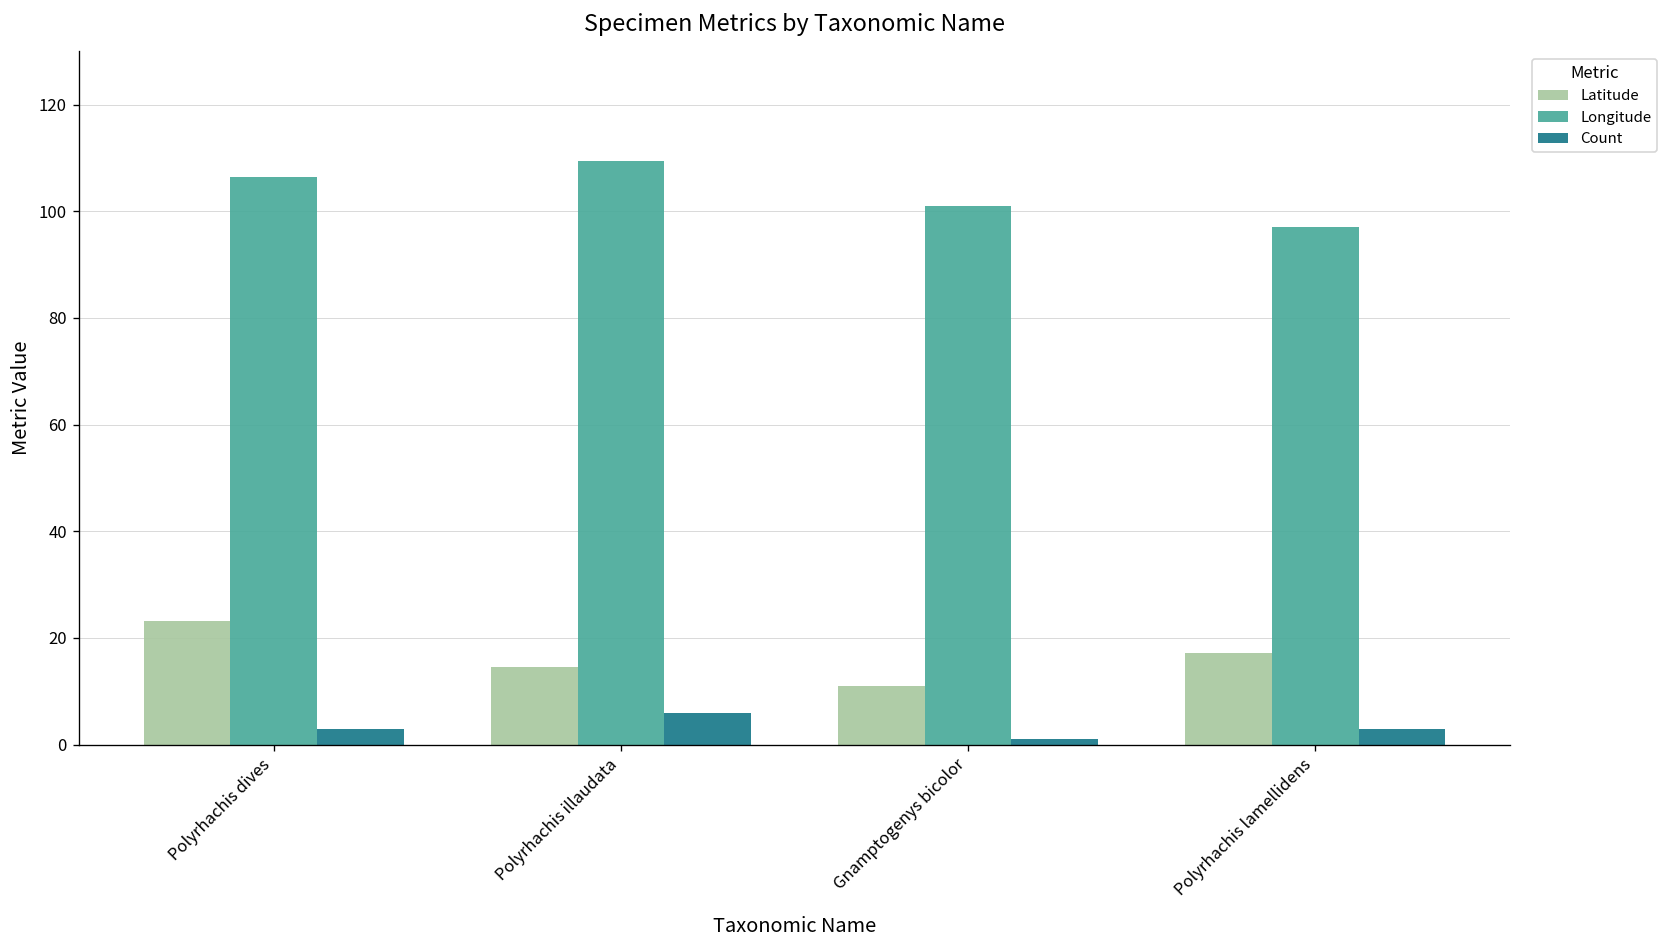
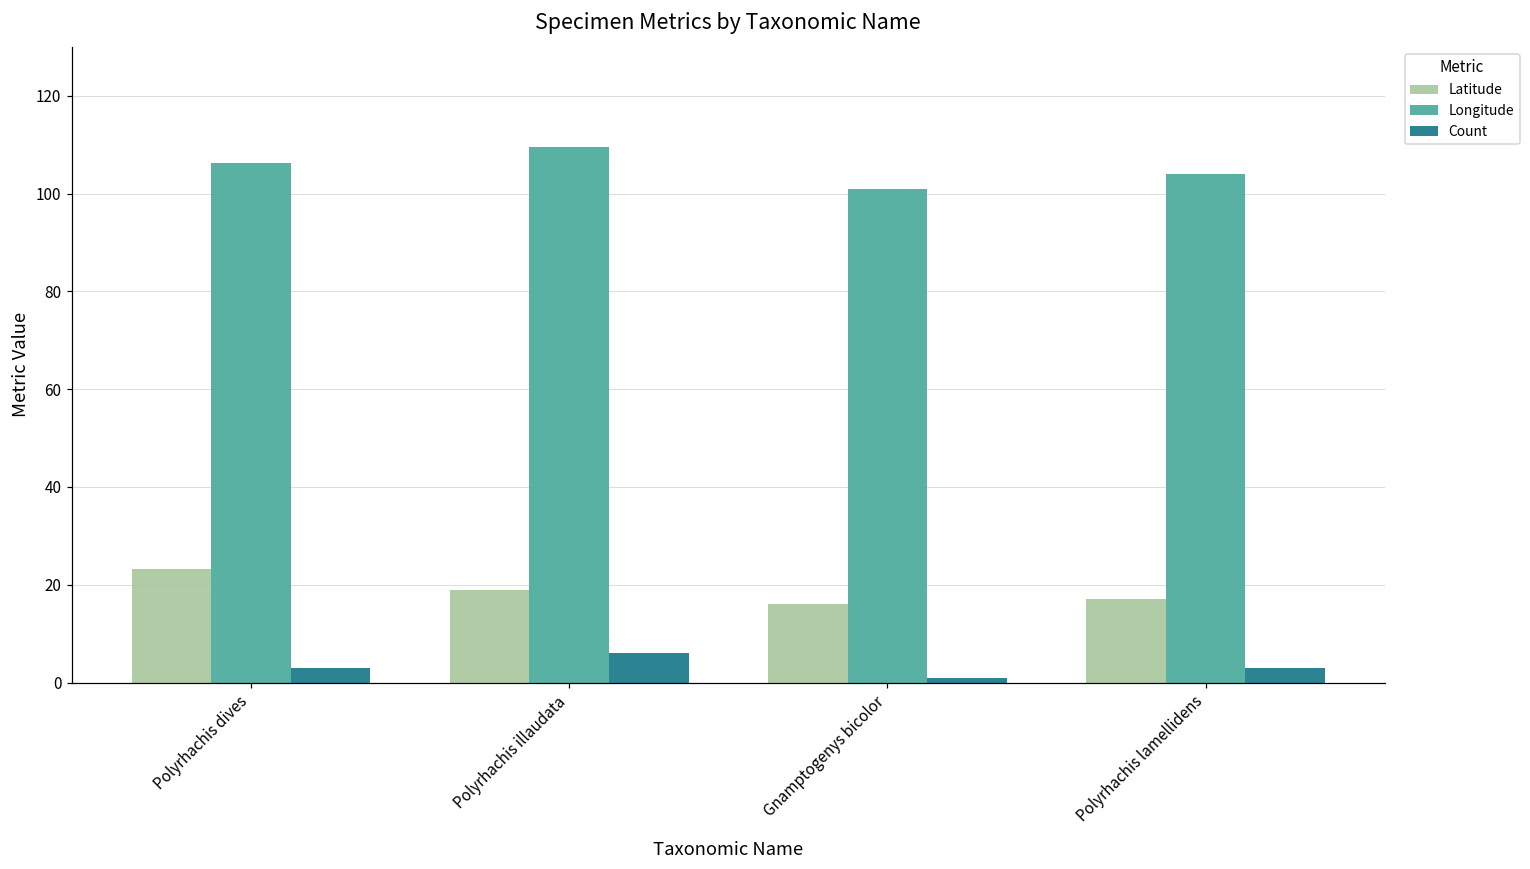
Latitude, Polyrhachis illaudata: 15 -> 19
Latitude, Gnamptogenys bicolor: 11 -> 16
Longitude, Polyrhachis lamellidens: 97 -> 104
